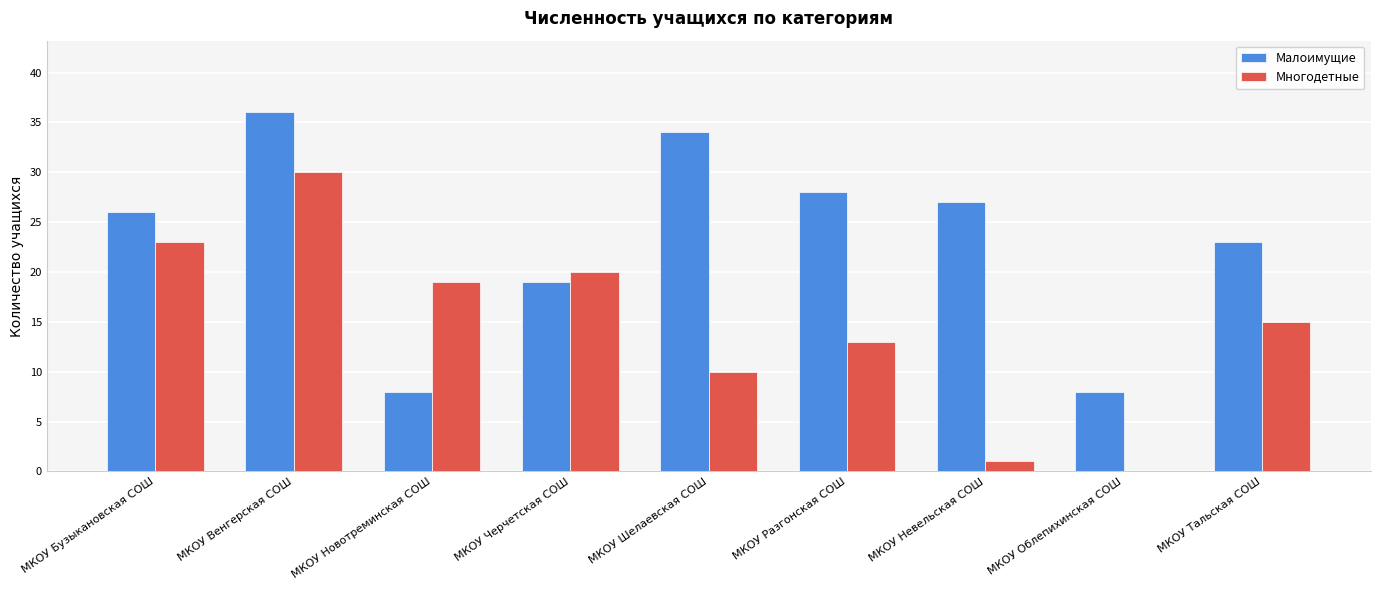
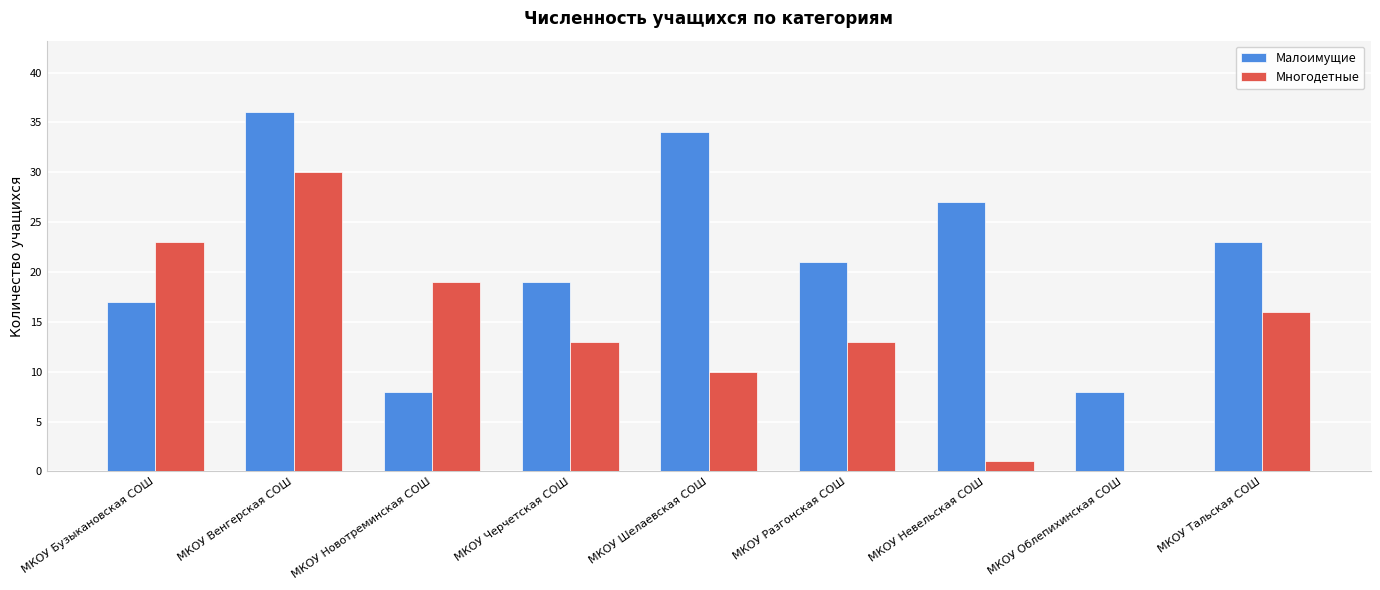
Малоимущие, МКОУ Бузыкановская СОШ: 26 -> 17
Многодетные, МКОУ Черчетская СОШ: 20 -> 13
Малоимущие, МКОУ Разгонская СОШ: 28 -> 21
Многодетные, МКОУ Тальская СОШ: 15 -> 16
